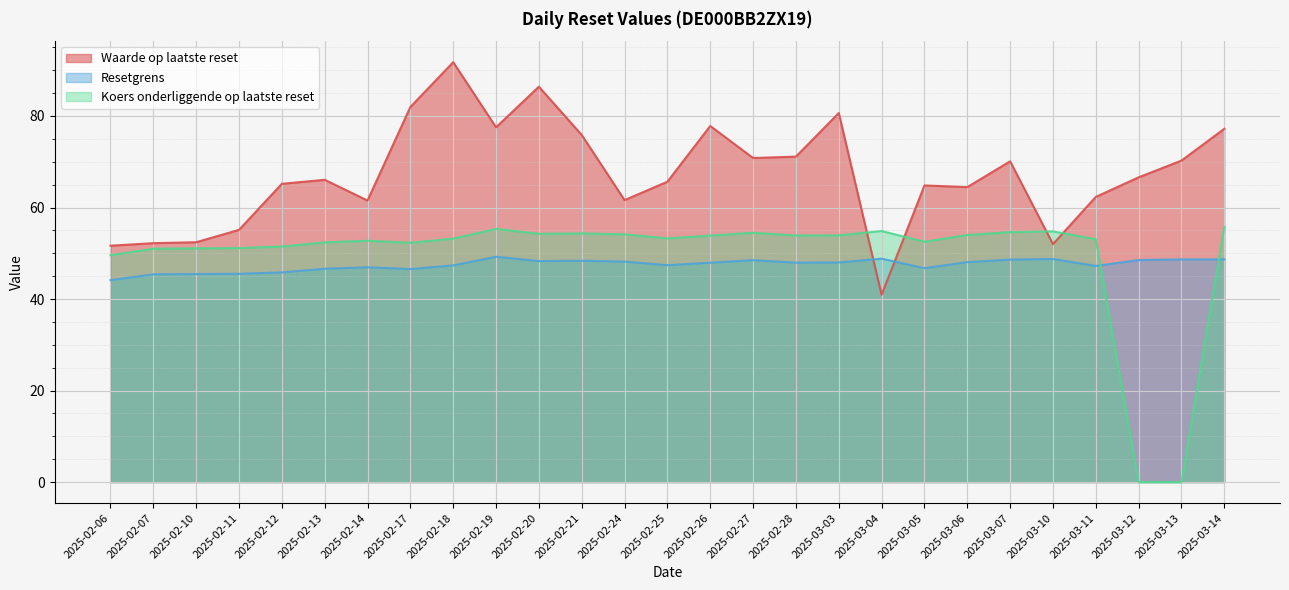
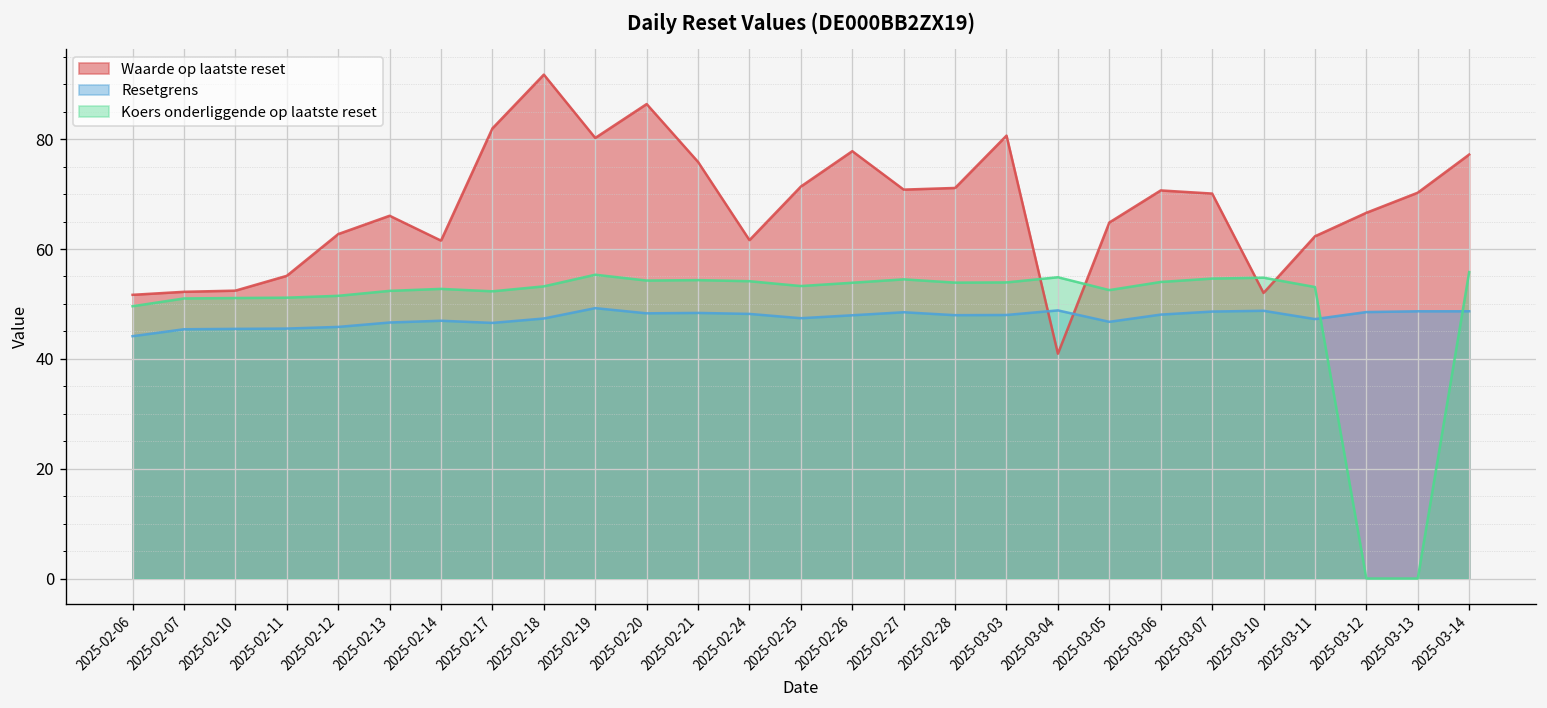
Waarde op laatste reset, 2025-02-12: 65 -> 63
Waarde op laatste reset, 2025-02-19: 78 -> 80
Waarde op laatste reset, 2025-02-25: 66 -> 71
Waarde op laatste reset, 2025-03-06: 64 -> 71
